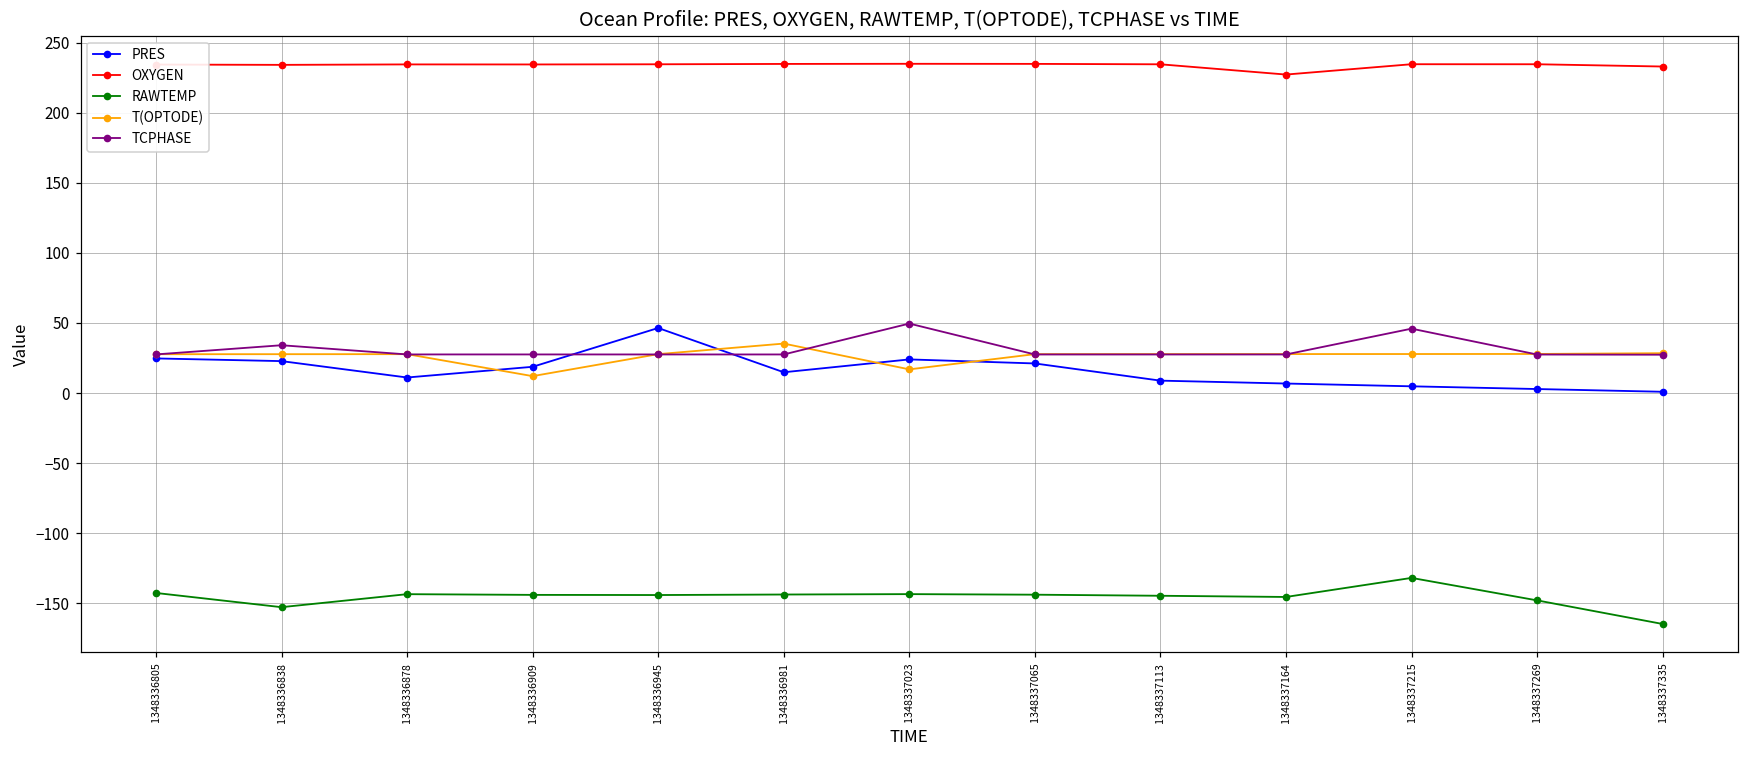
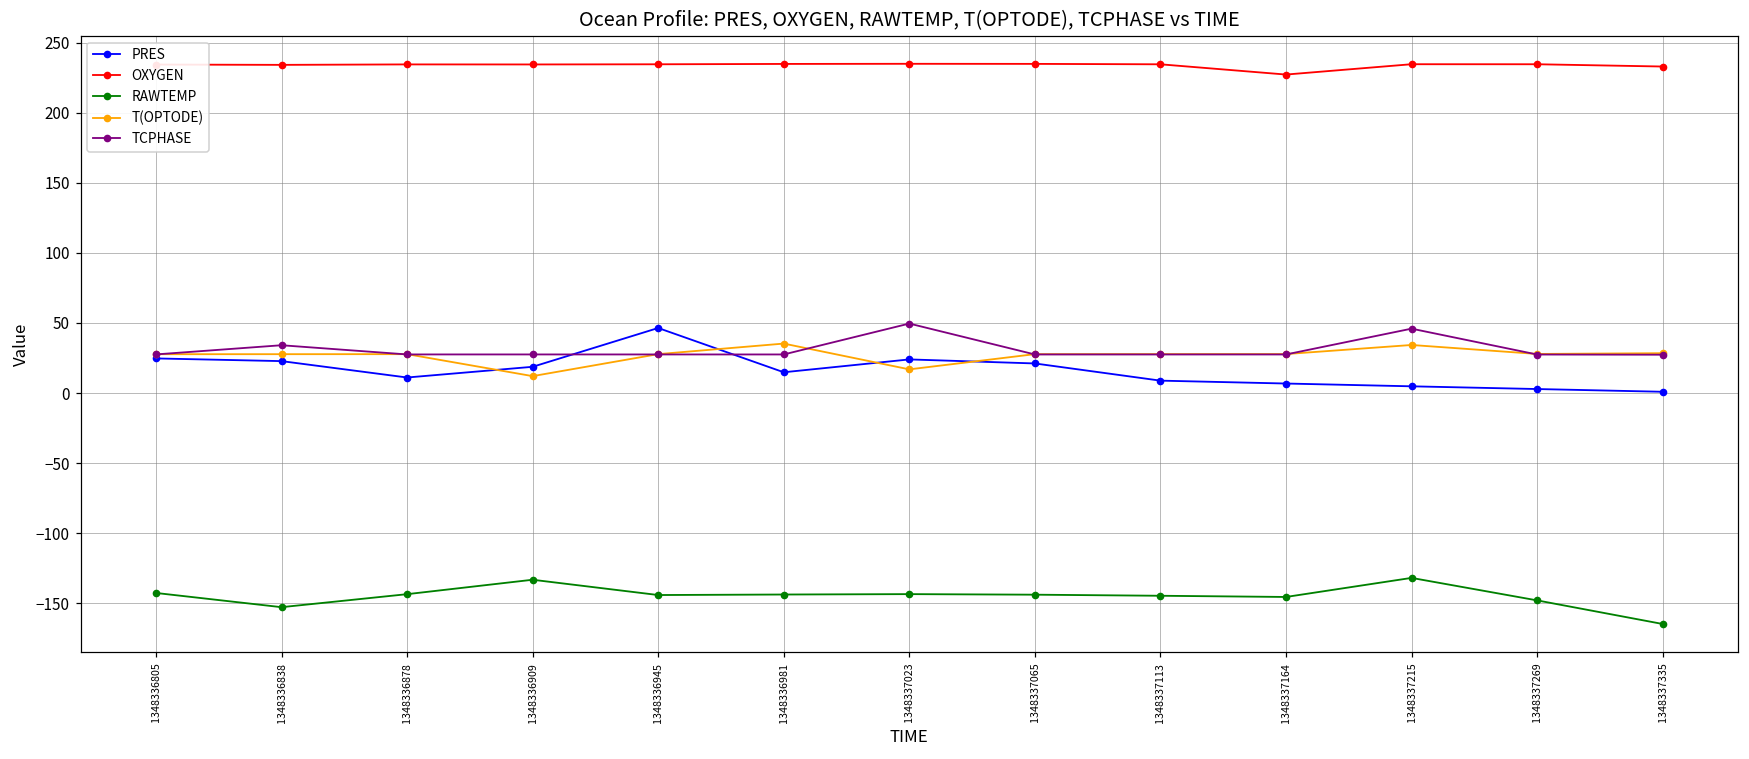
RAWTEMP, 1348336909: -144 -> -133
T(OPTODE), 1348337215: 28 -> 34
